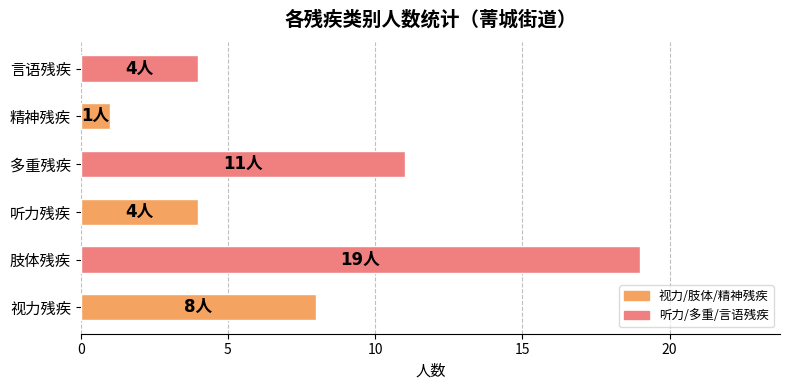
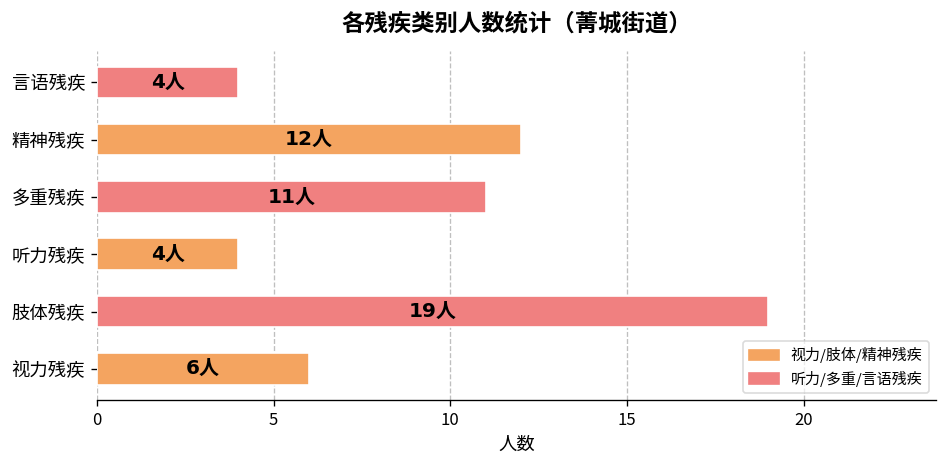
精神残疾: 1人 -> 12人
视力残疾: 8人 -> 6人
